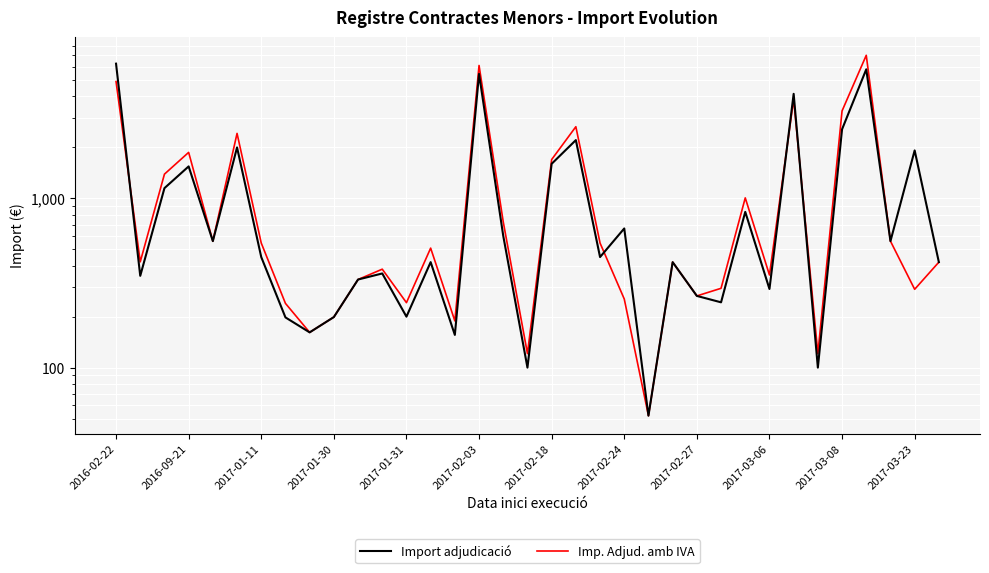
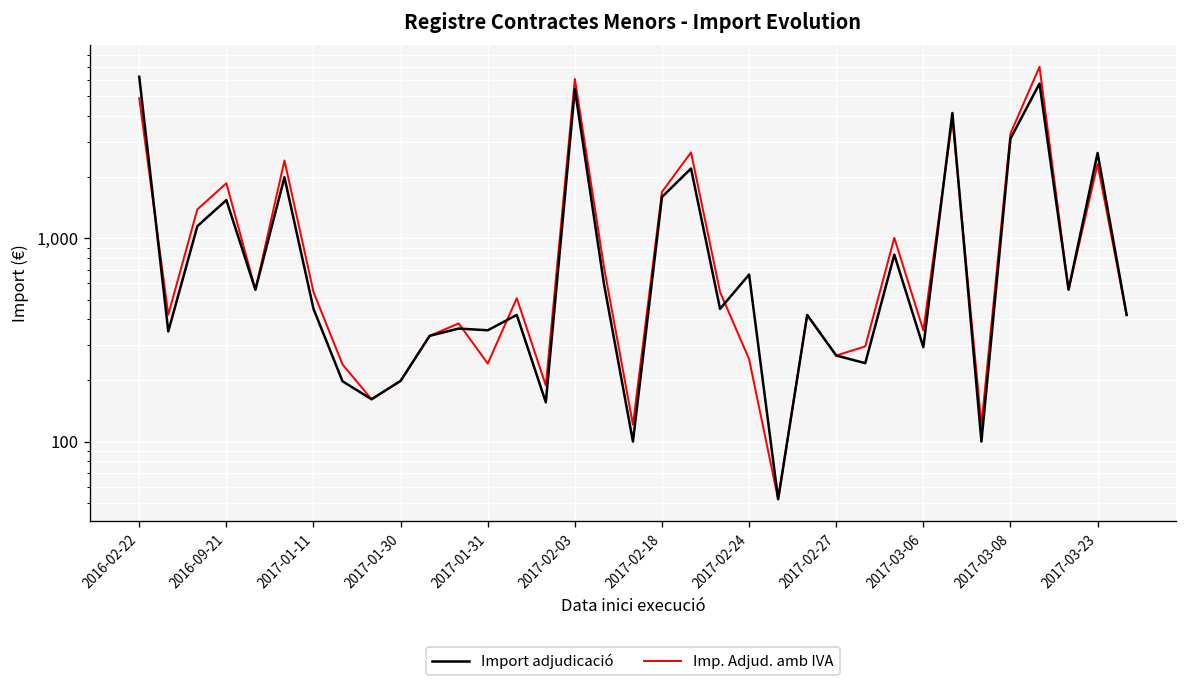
Import adjudicació, 2017-01-31: 200 -> 350
Import adjudicació, 2017-03-08: 2,600 -> 3,100
Import adjudicació, 2017-03-23: 1,900 -> 2,600
Imp. Adjud. amb IVA, 2017-03-23: 290 -> 2,300
